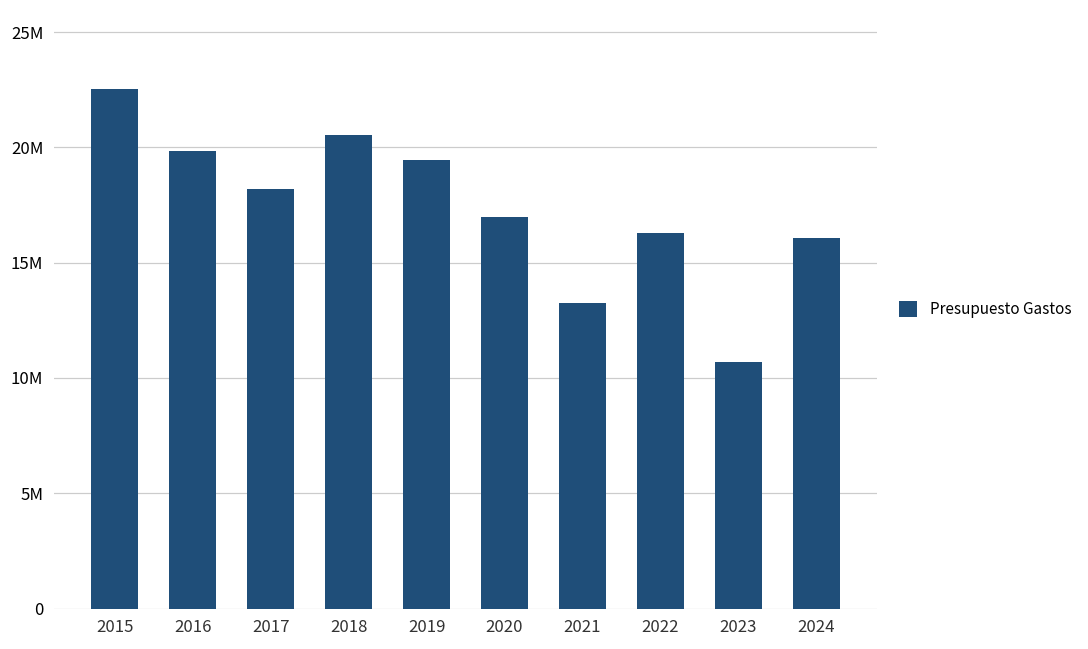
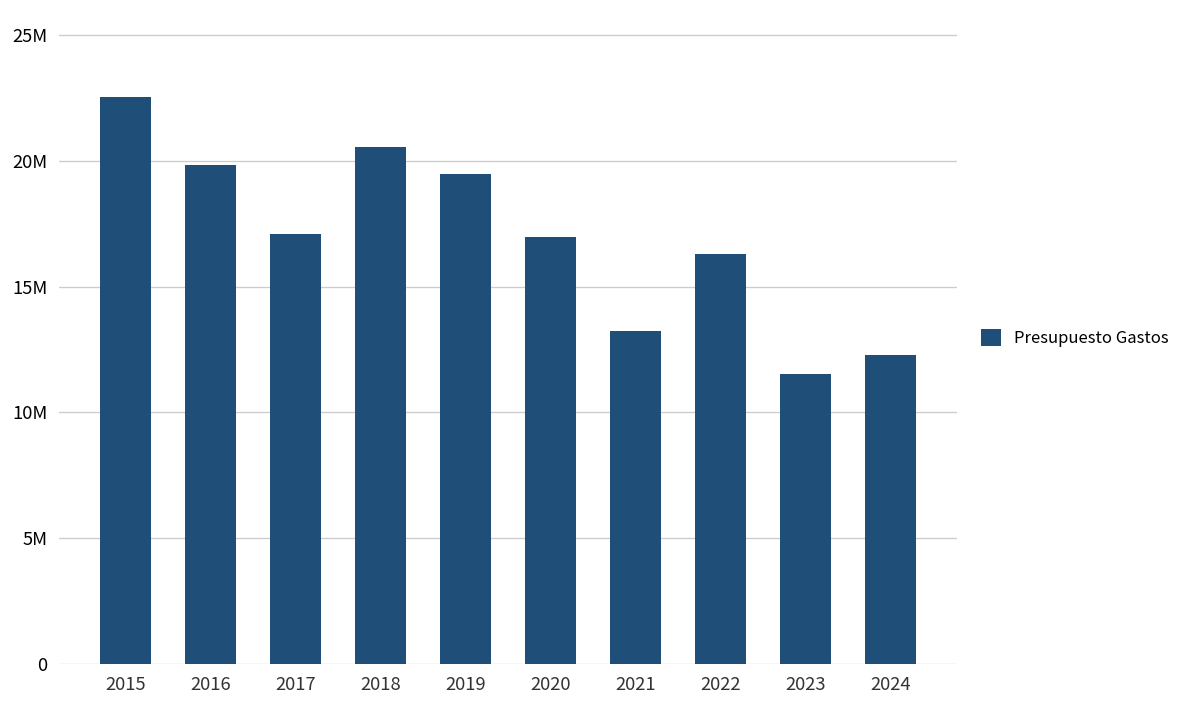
2017: 18200000 -> 17100000
2023: 10700000 -> 11500000
2024: 16000000 -> 12300000
